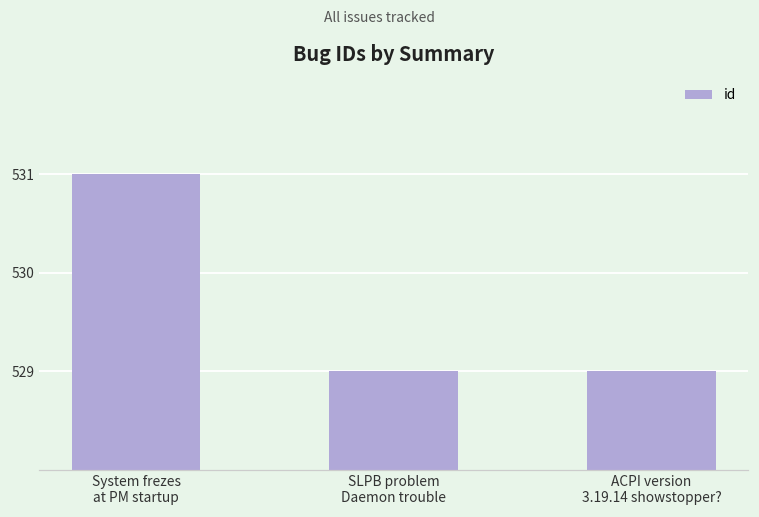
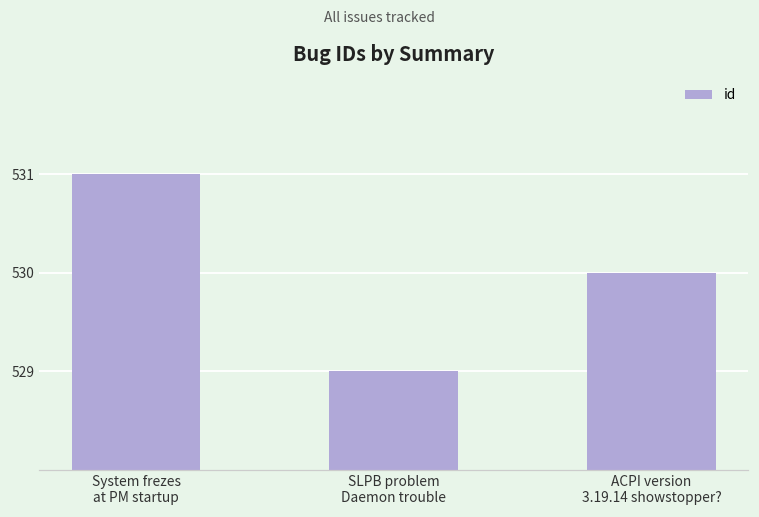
ACPI version 3.19.14 showstopper?: 529 -> 530
